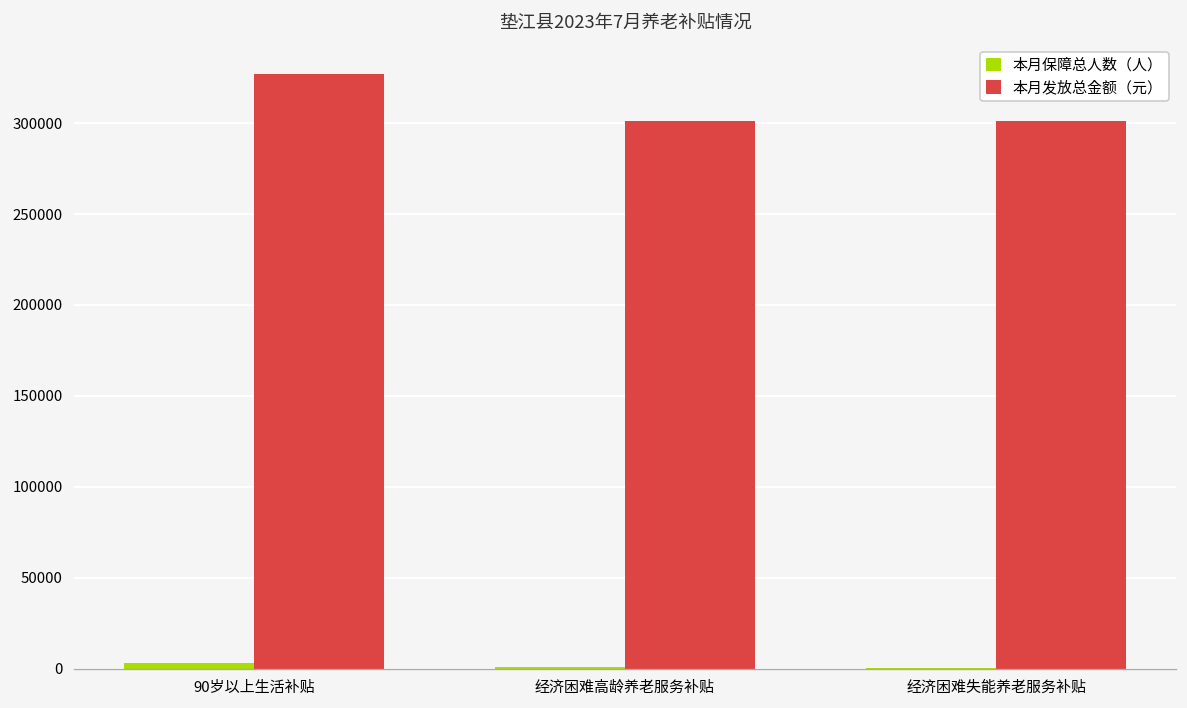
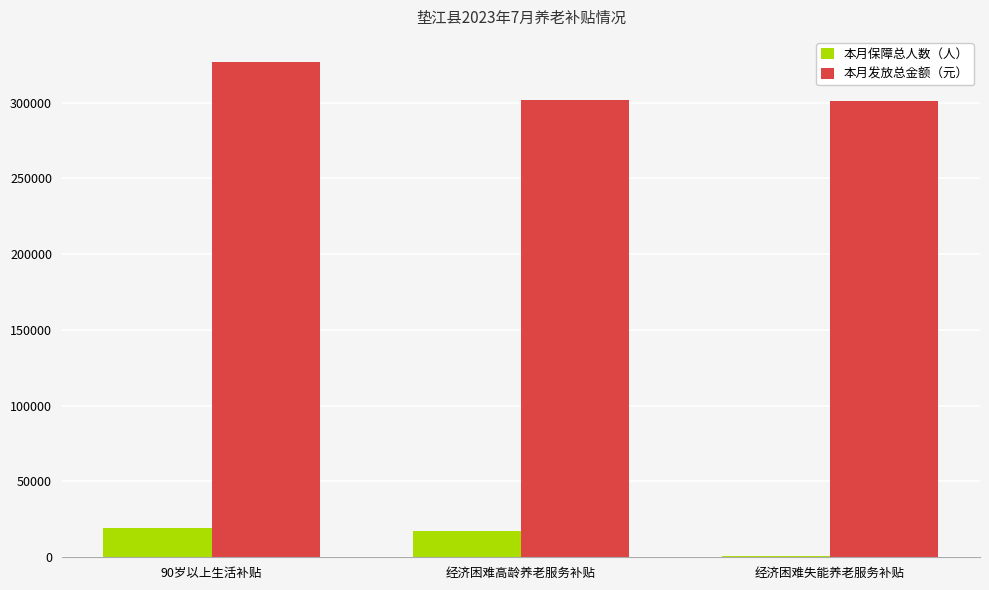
本月保障总人数（人）, 90岁以上生活补贴: 3000 -> 19000
本月保障总人数（人）, 经济困难高龄养老服务补贴: 1000 -> 17000
